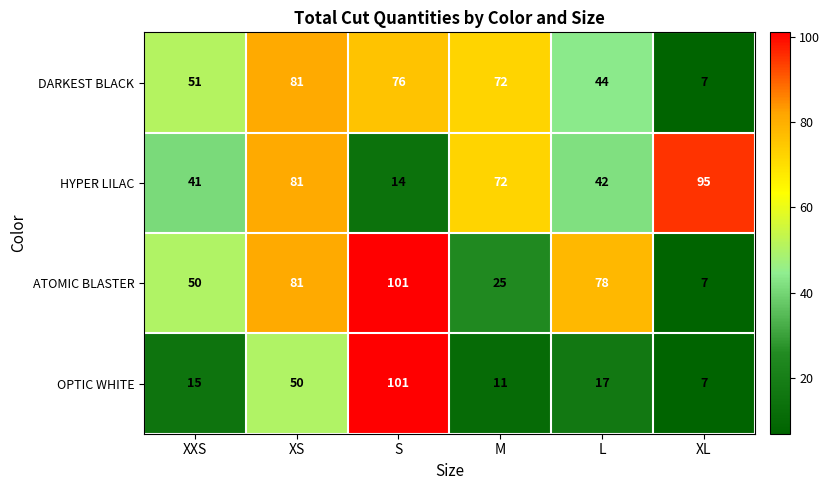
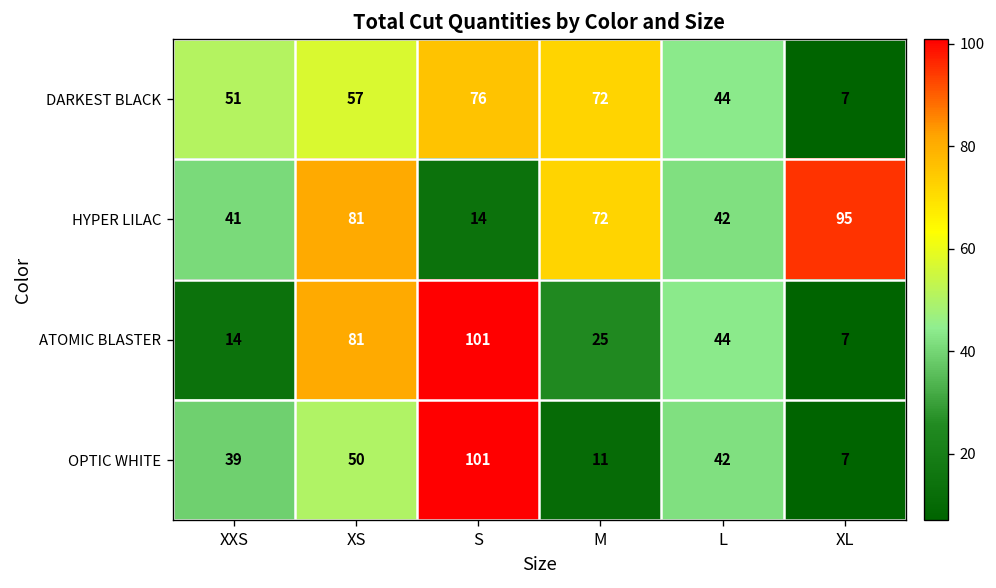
DARKEST BLACK, XS: 81 -> 57
ATOMIC BLASTER, XXS: 50 -> 14
ATOMIC BLASTER, L: 78 -> 44
OPTIC WHITE, XXS: 15 -> 39
OPTIC WHITE, L: 17 -> 42
